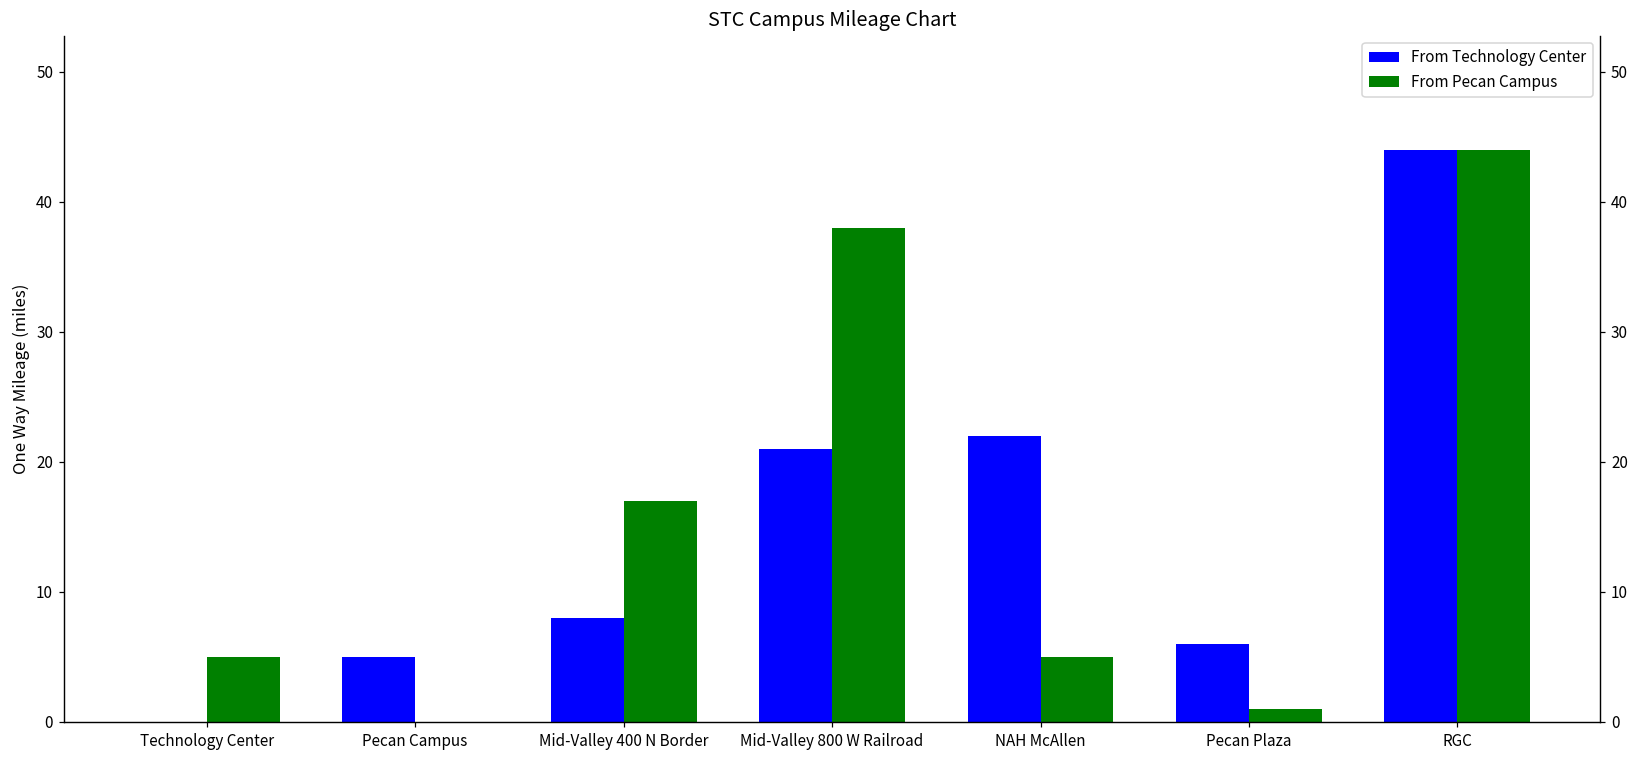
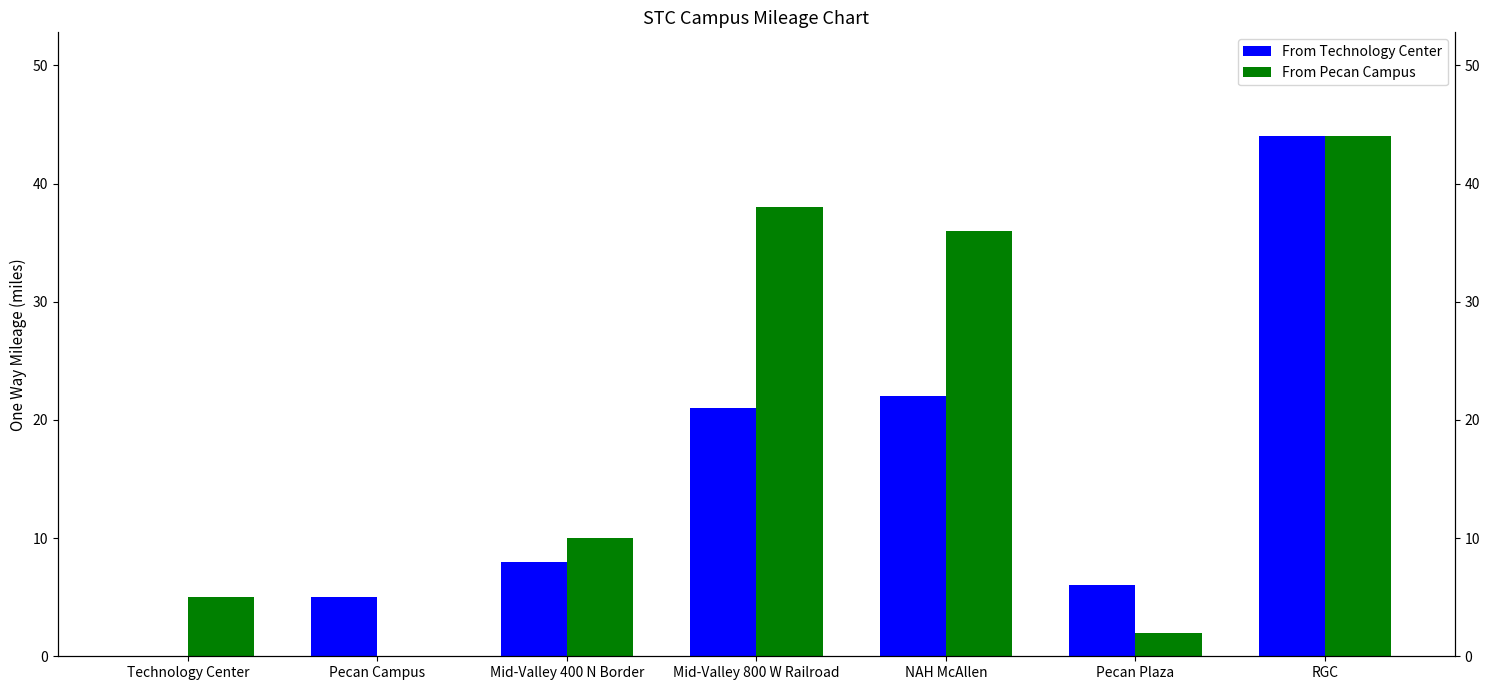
From Pecan Campus, Mid-Valley 400 N Border: 17 -> 10
From Pecan Campus, NAH McAllen: 5 -> 36
From Pecan Campus, Pecan Plaza: 1 -> 2
